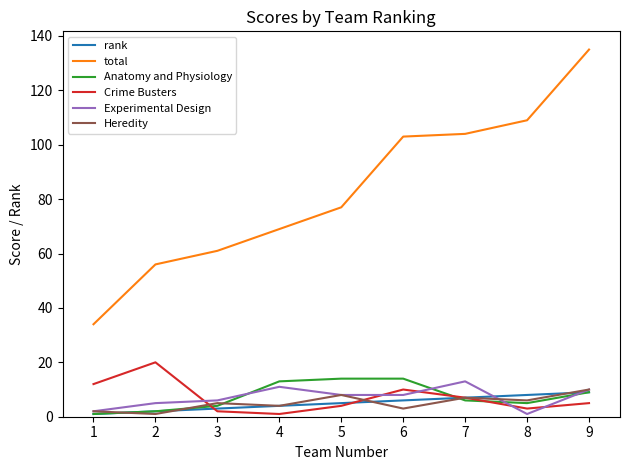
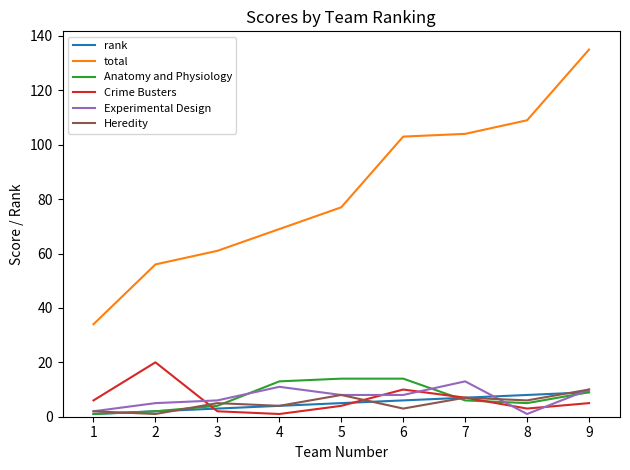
Crime Busters, 1: 12 -> 6
